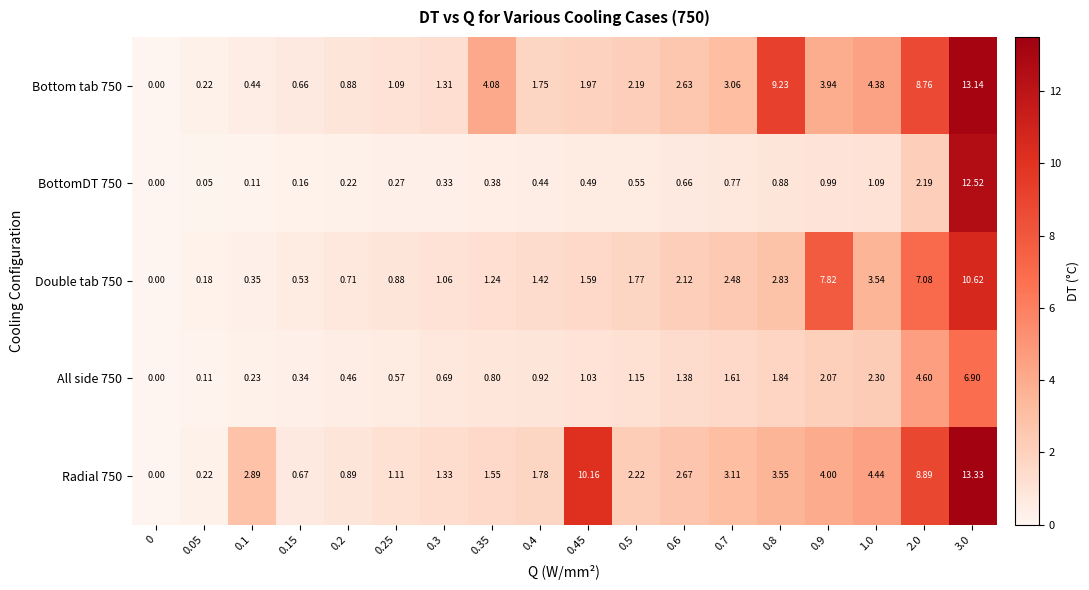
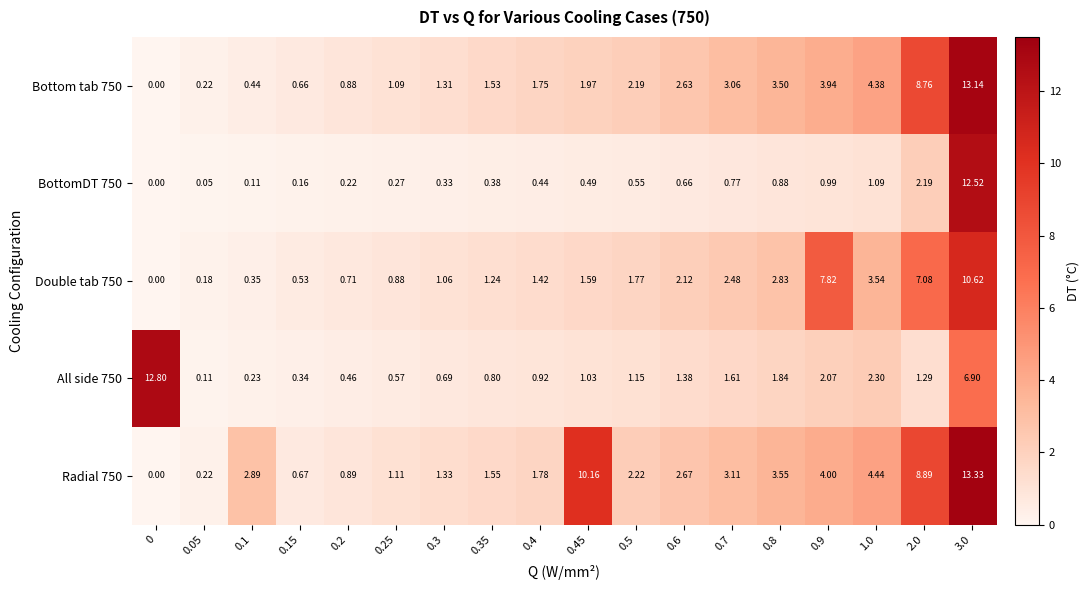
Bottom tab 750, 0.35: 4.08 -> 1.53
Bottom tab 750, 0.8: 9.23 -> 3.50
All side 750, 0: 0.00 -> 12.80
All side 750, 2.0: 4.60 -> 1.29
